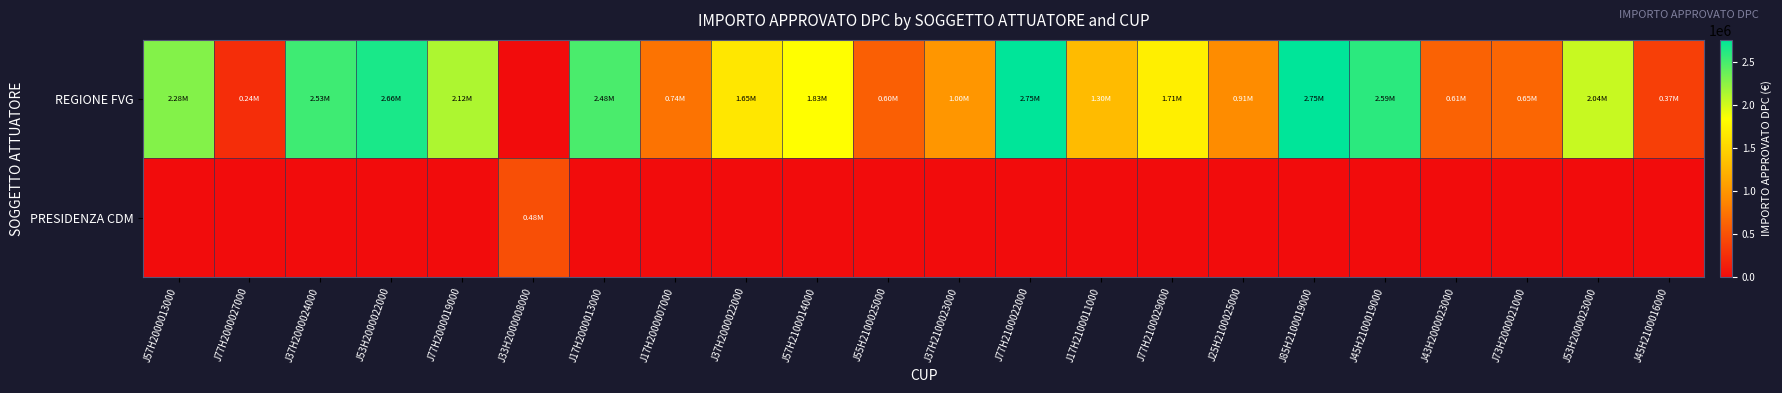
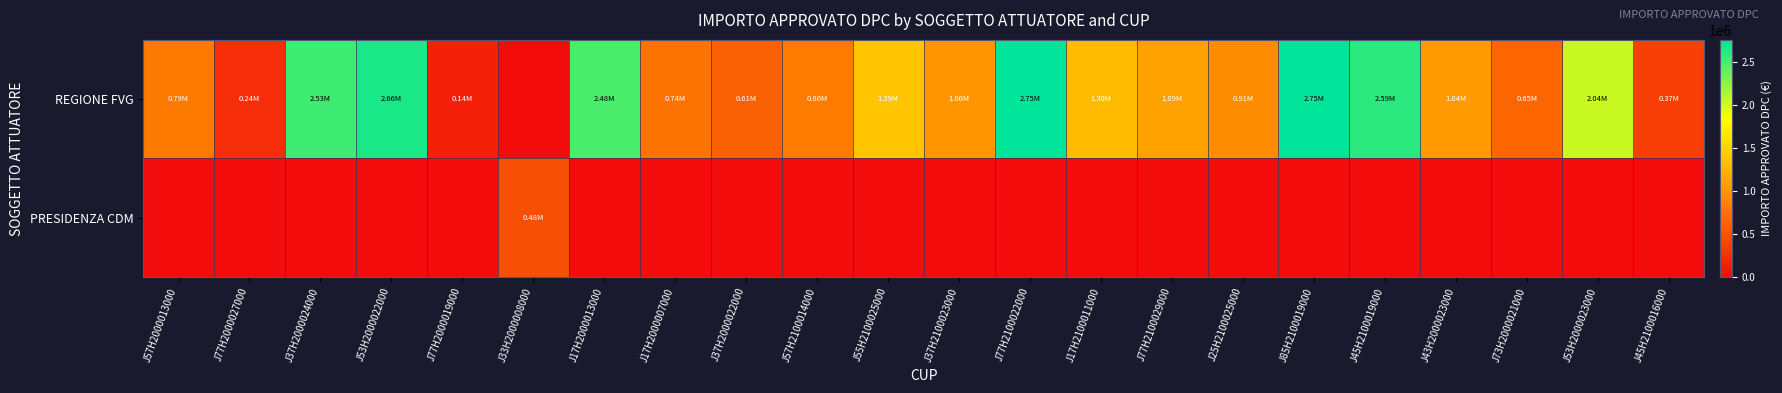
REGIONE FVG, J57H2000013000: 2.28M -> 0.79M
REGIONE FVG, J77H2000019000: 2.12M -> 0.14M
REGIONE FVG, J37H2000022000: 1.65M -> 0.61M
REGIONE FVG, J57H2100014000: 1.83M -> 0.80M
REGIONE FVG, J55H2100025000: 0.60M -> 1.39M
REGIONE FVG, J77H2100029000: 1.71M -> 1.09M
REGIONE FVG, J43H2000023000: 0.61M -> 1.04M
